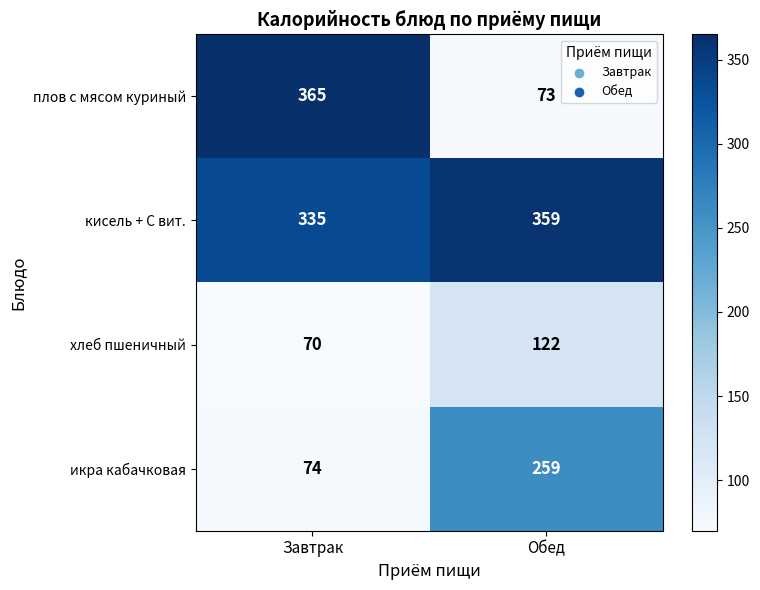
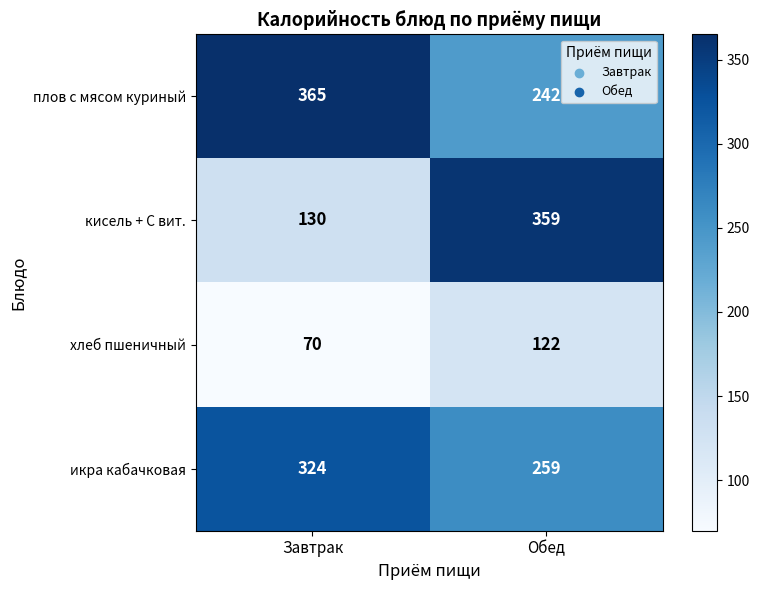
плов с мясом куриный, Обед: 73 -> 242
кисель + С вит., Завтрак: 335 -> 130
икра кабачковая, Завтрак: 74 -> 324
